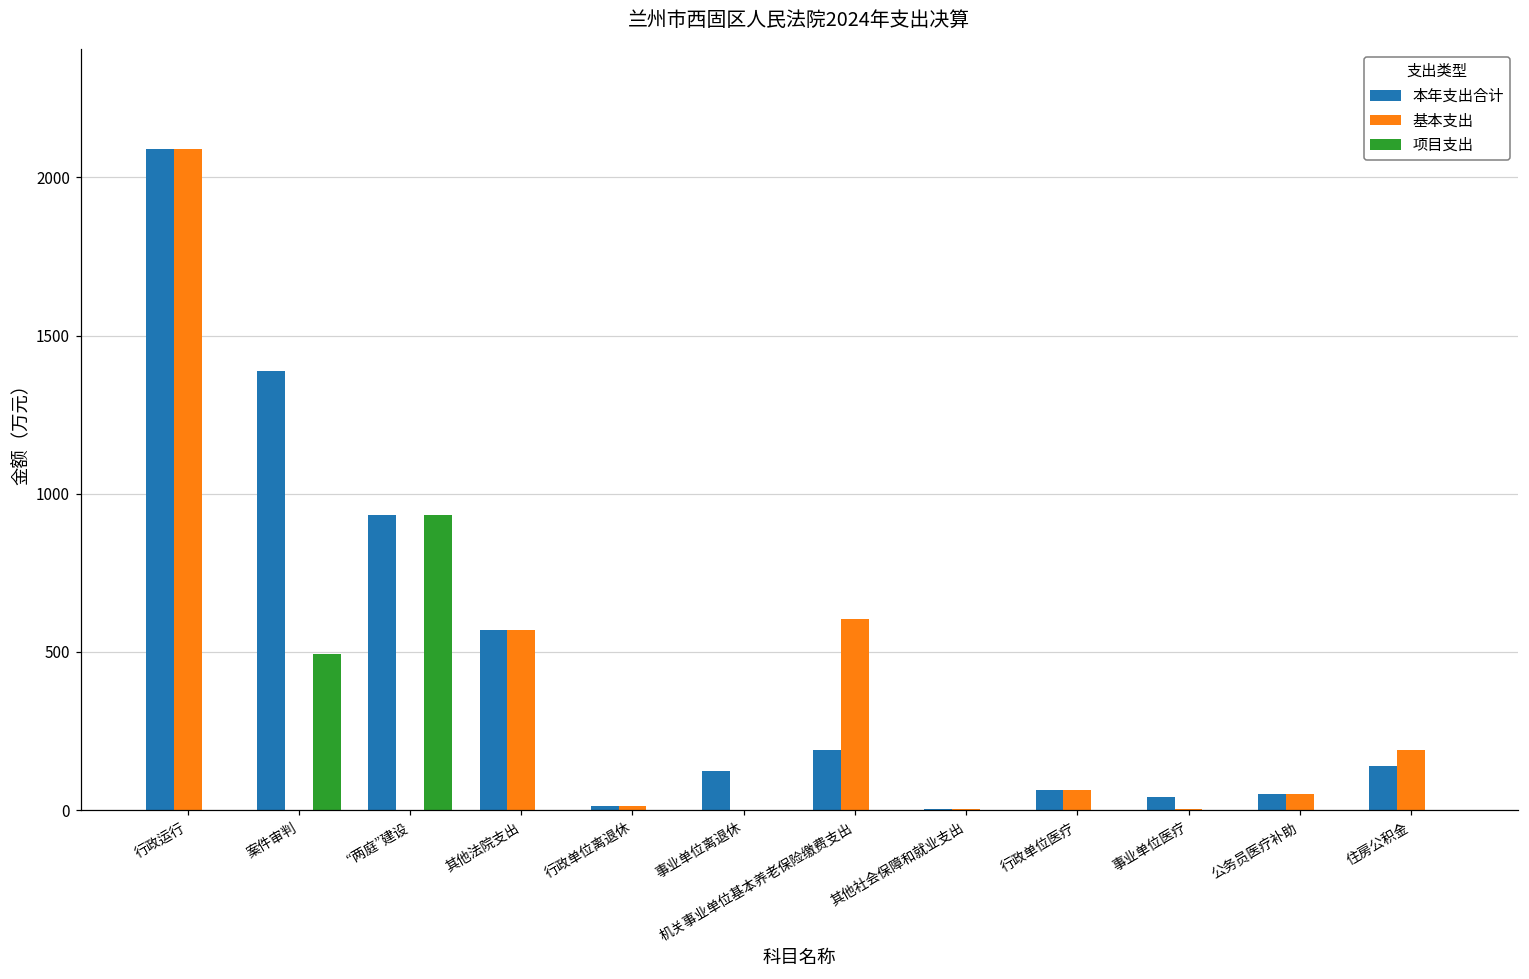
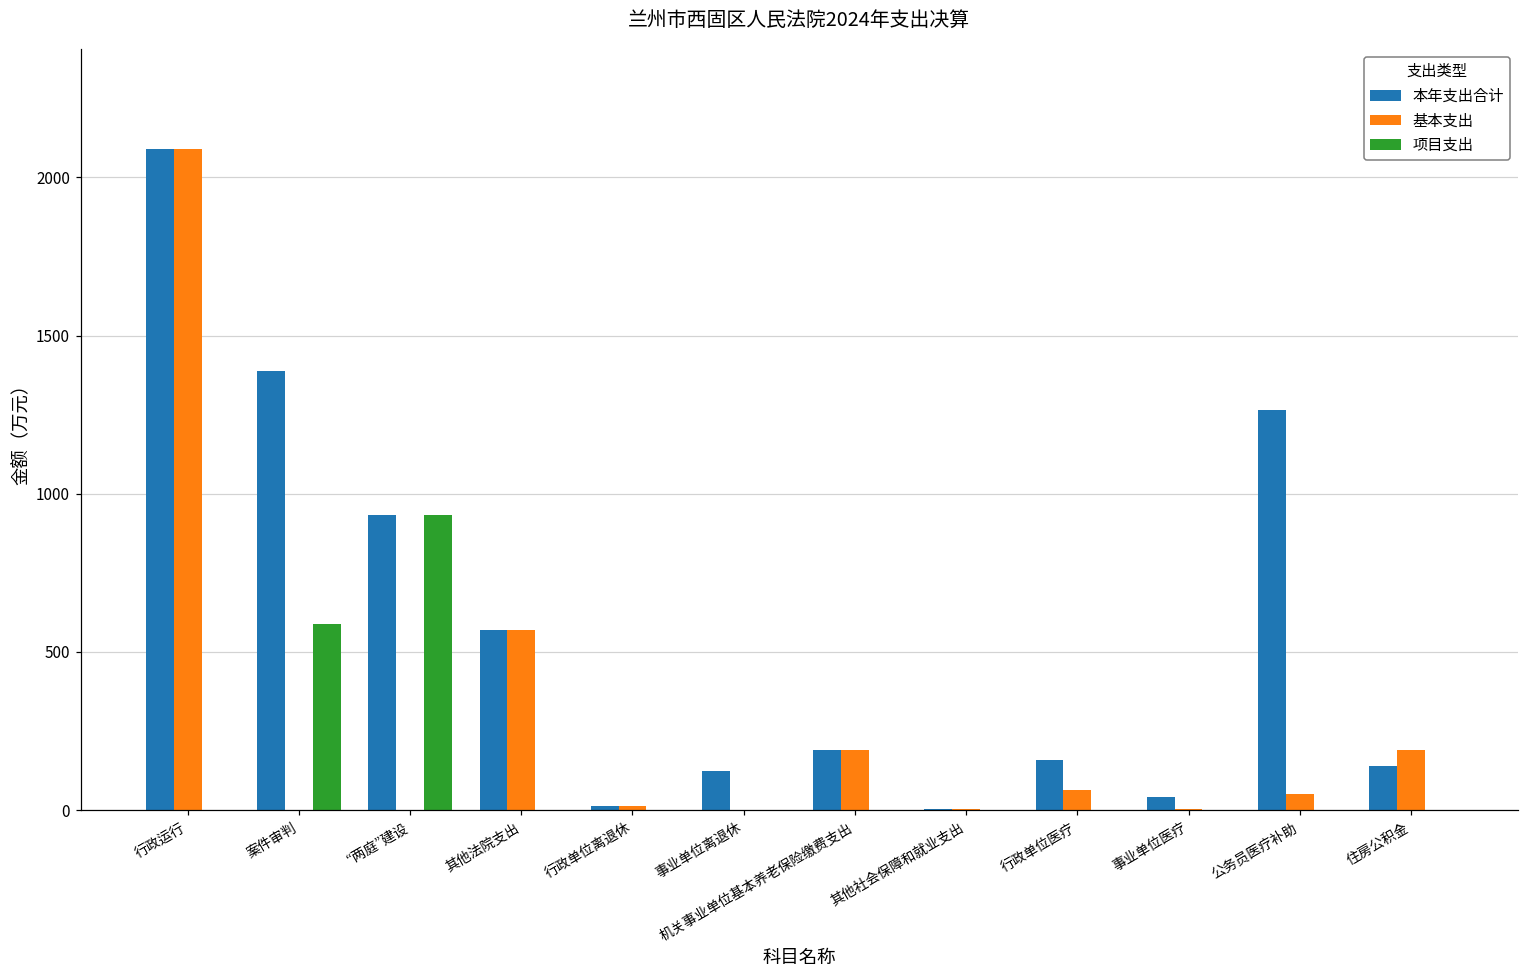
项目支出, 案件审判: 490 -> 590
基本支出, 机关事业单位基本养老保险缴费支出: 600 -> 190
本年支出合计, 行政单位医疗: 60 -> 160
本年支出合计, 公务员医疗补助: 50 -> 1260
